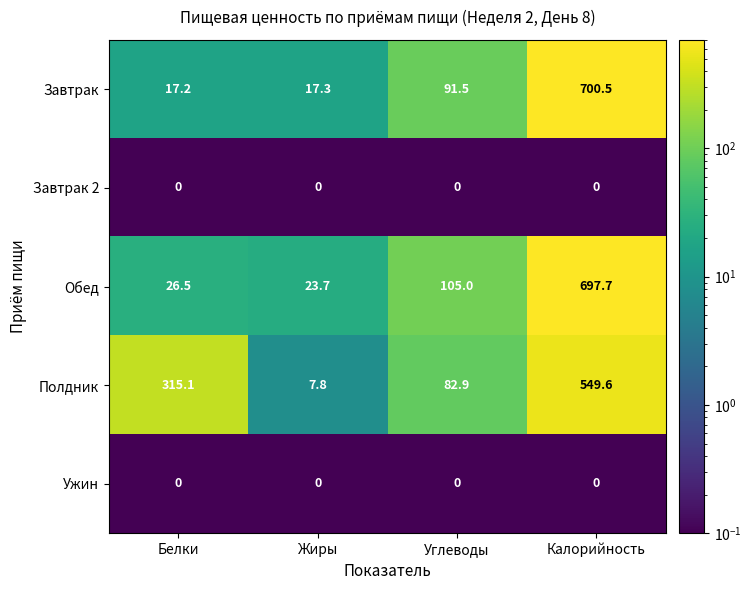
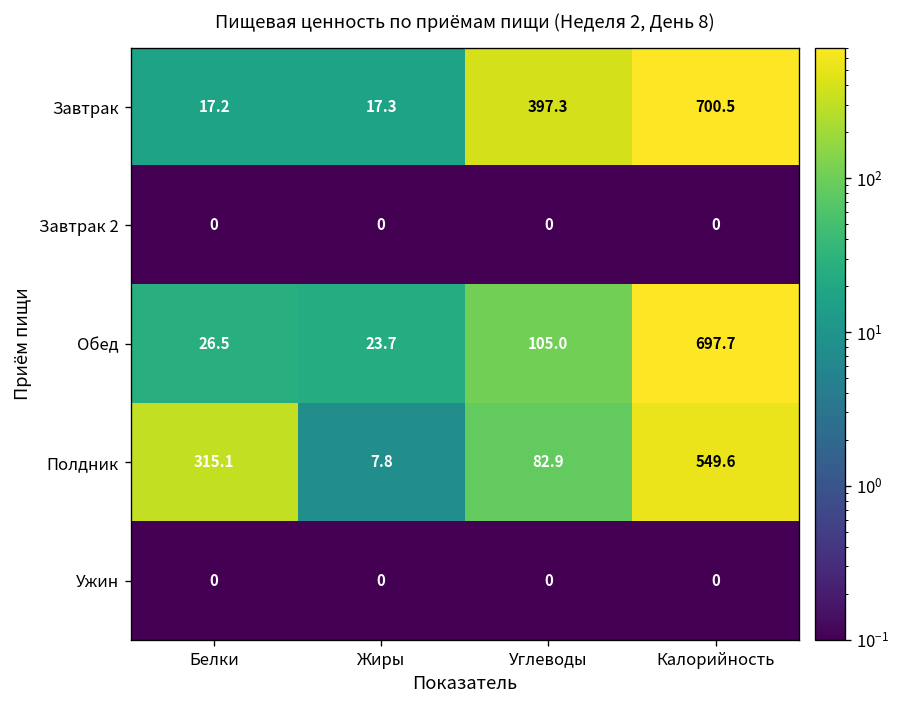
Завтрак, Углеводы: 91.5 -> 397.3
